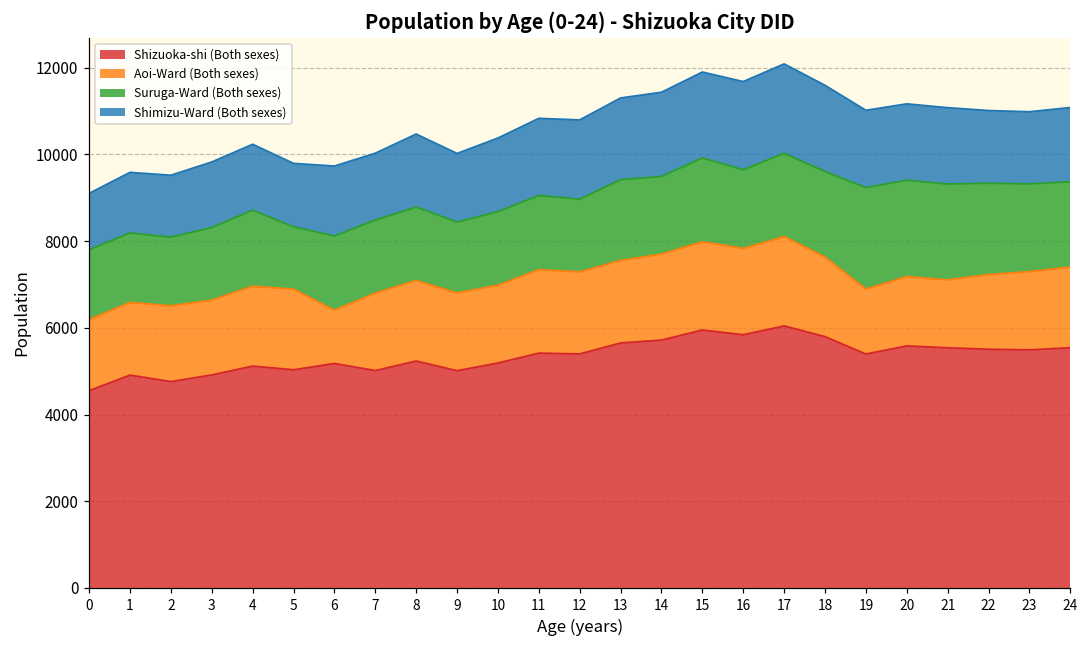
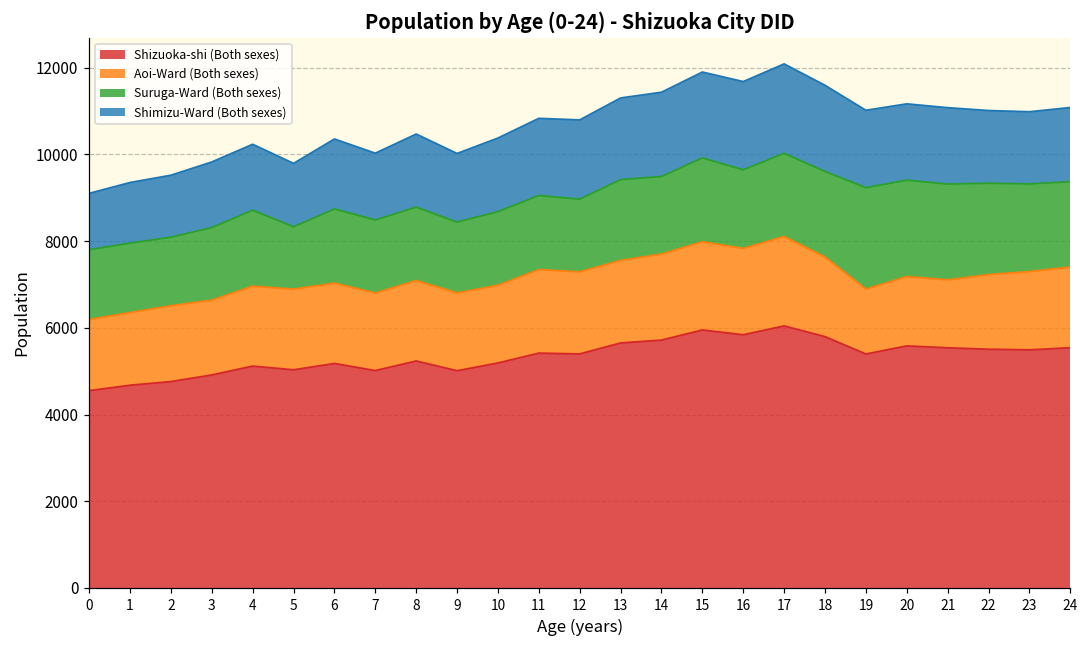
Shizuoka-shi (Both sexes), 1: 4900 -> 4700
Aoi-Ward (Both sexes), 6: 1200 -> 1900
